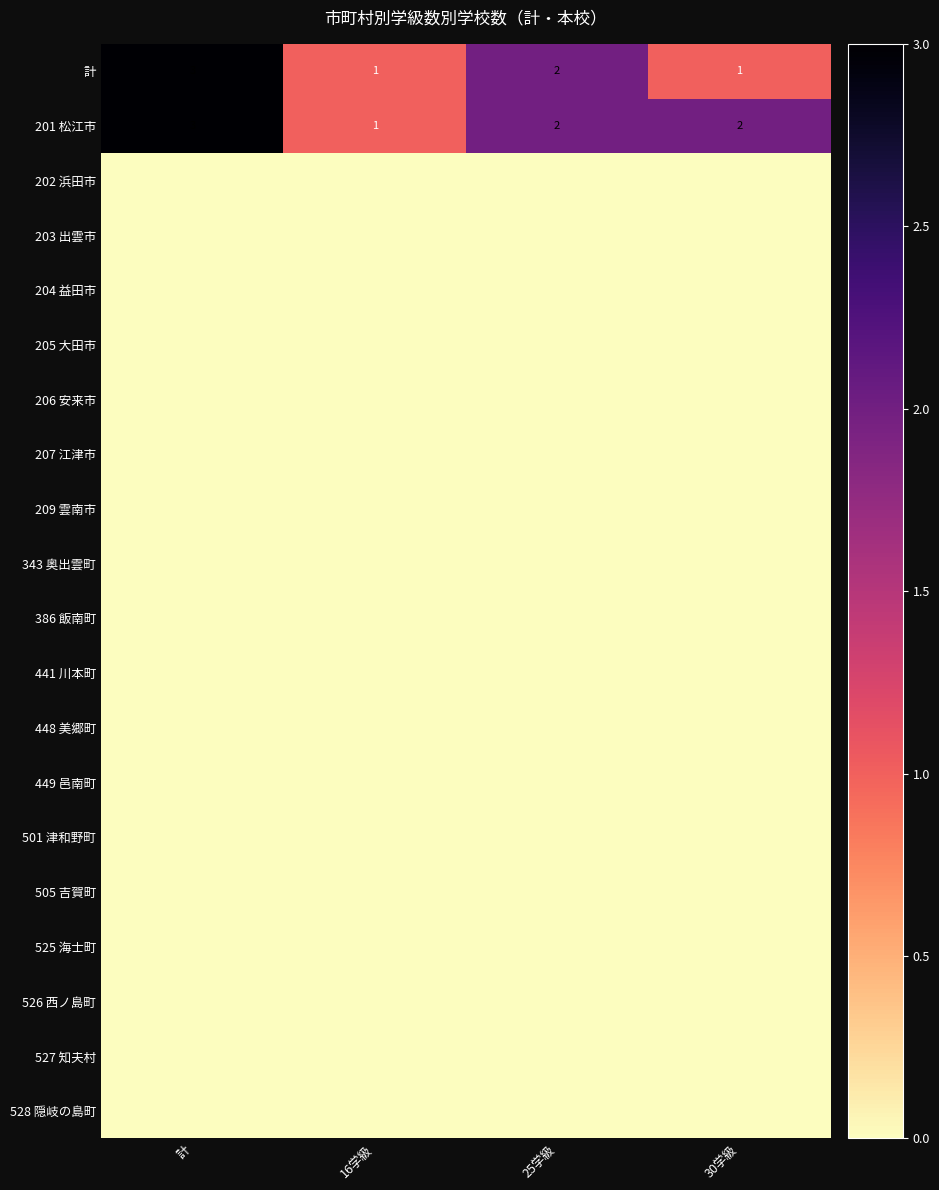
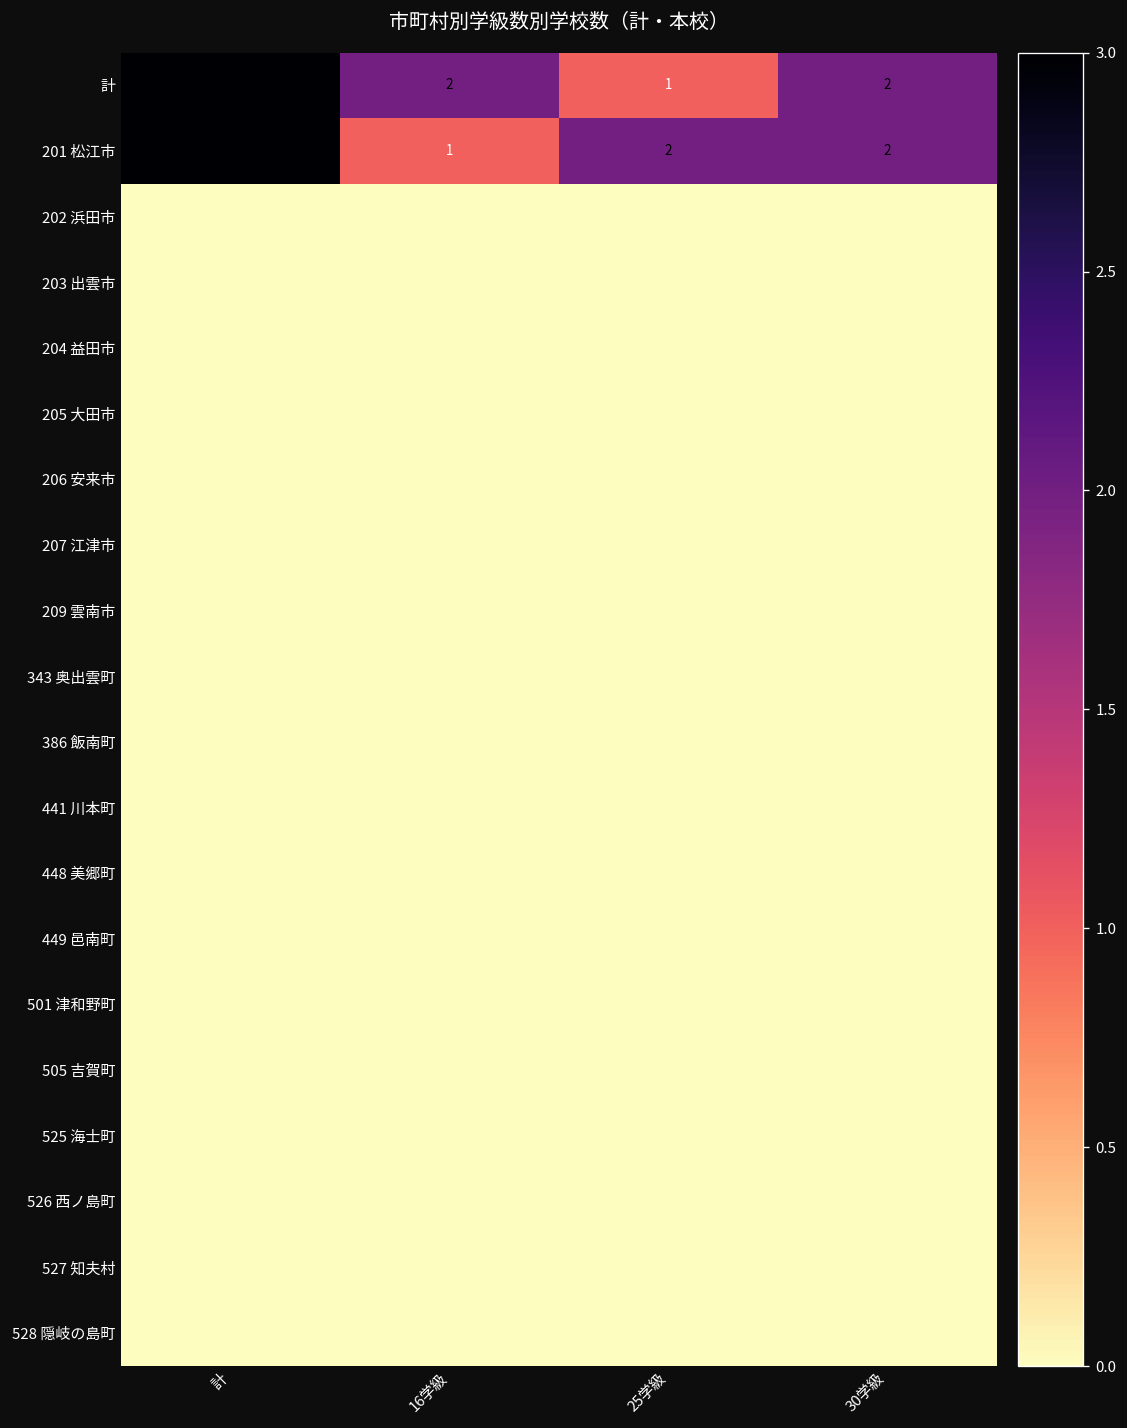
計, 16学級: 1 -> 2
計, 25学級: 2 -> 1
計, 30学級: 1 -> 2
